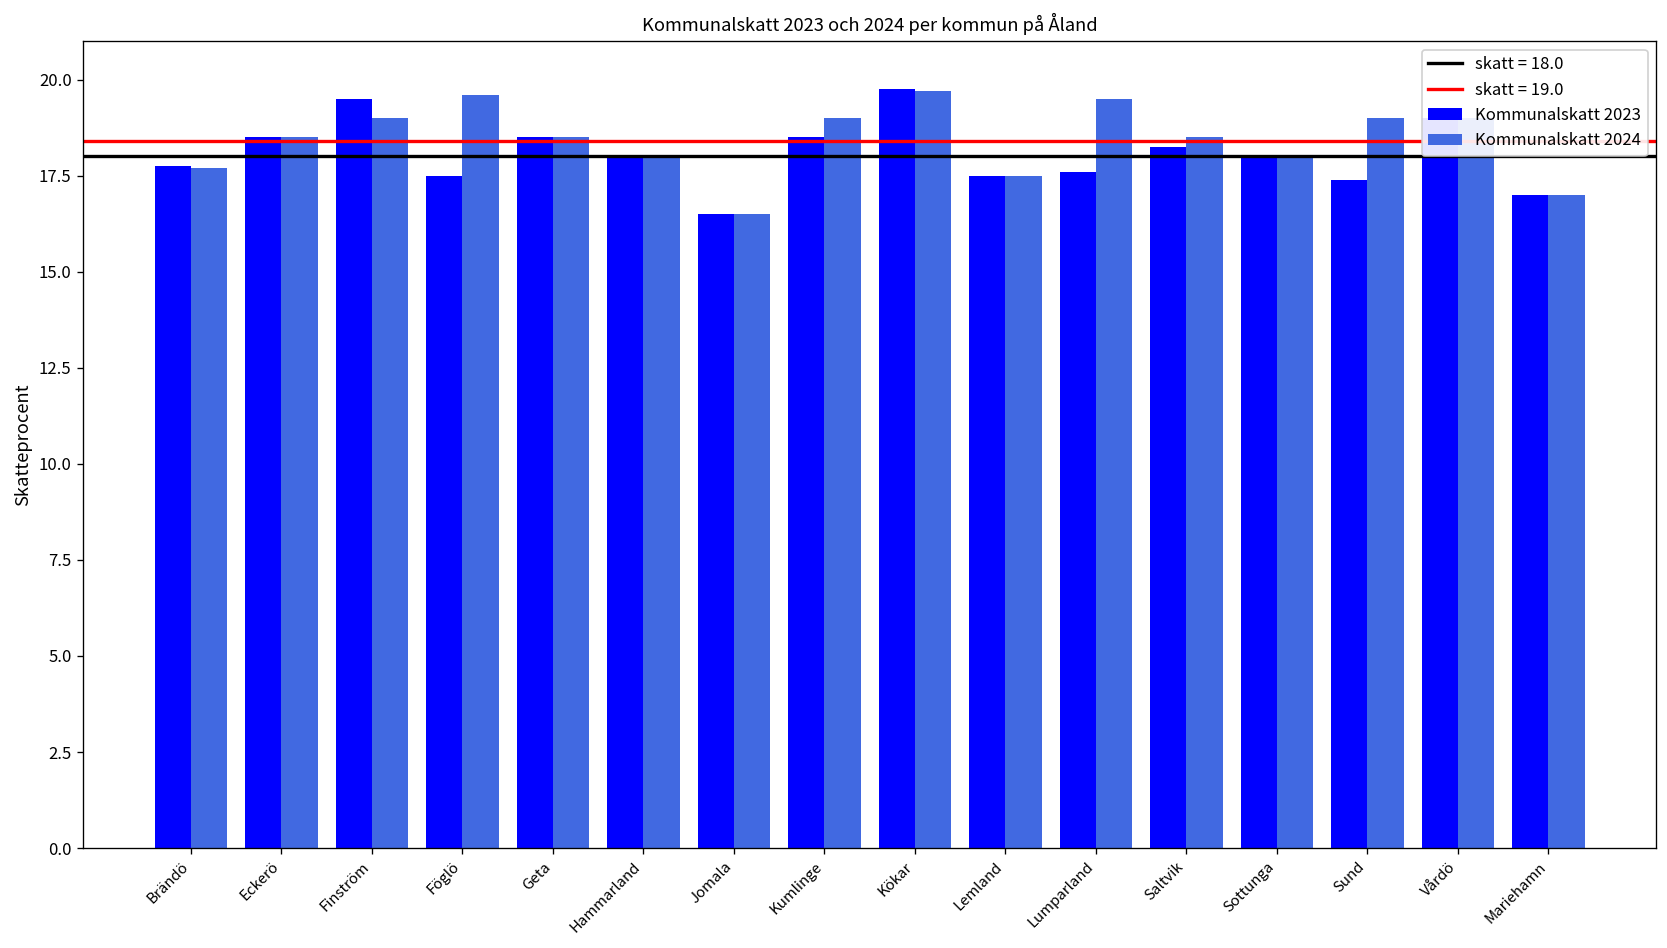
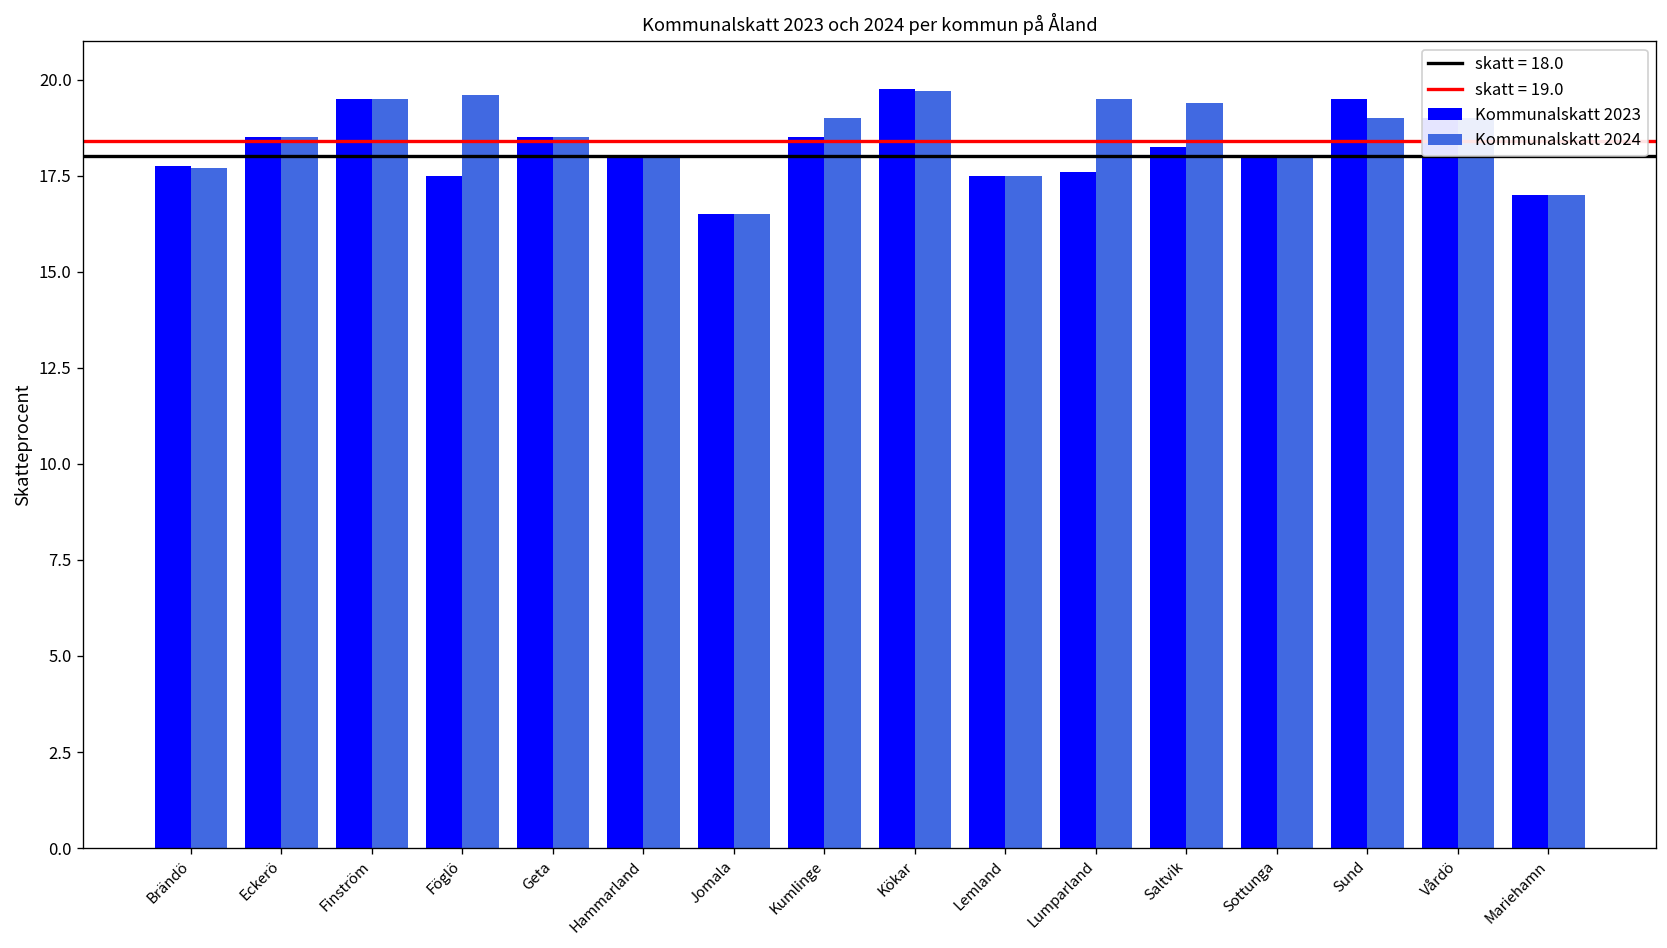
Kommunalskatt 2024, Finström: 19.0 -> 19.5
Kommunalskatt 2024, Saltvik: 18.5 -> 19.4
Kommunalskatt 2023, Sund: 17.4 -> 19.5
